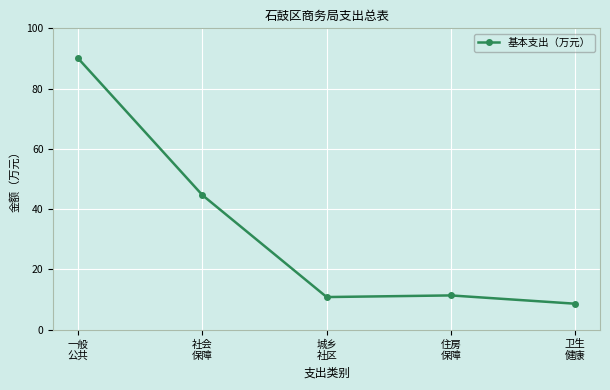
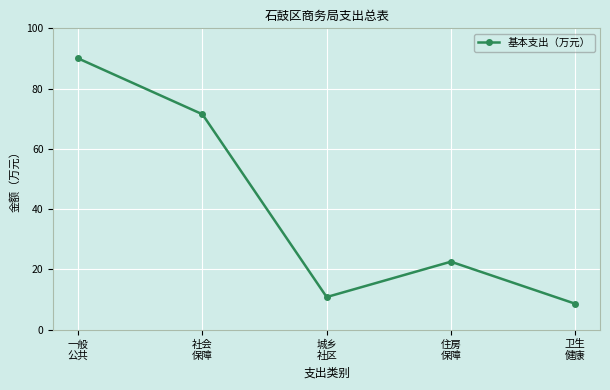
社会 保障: 45 -> 71
住房 保障: 11 -> 23
